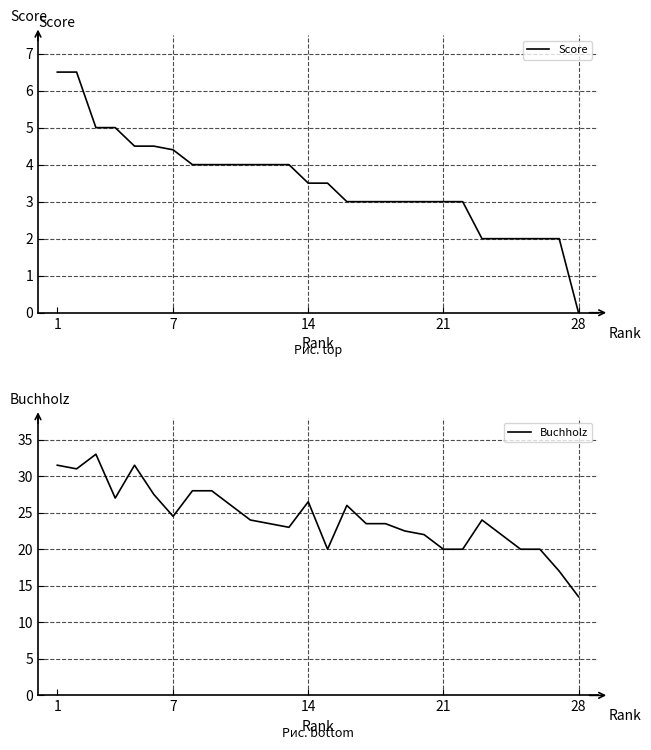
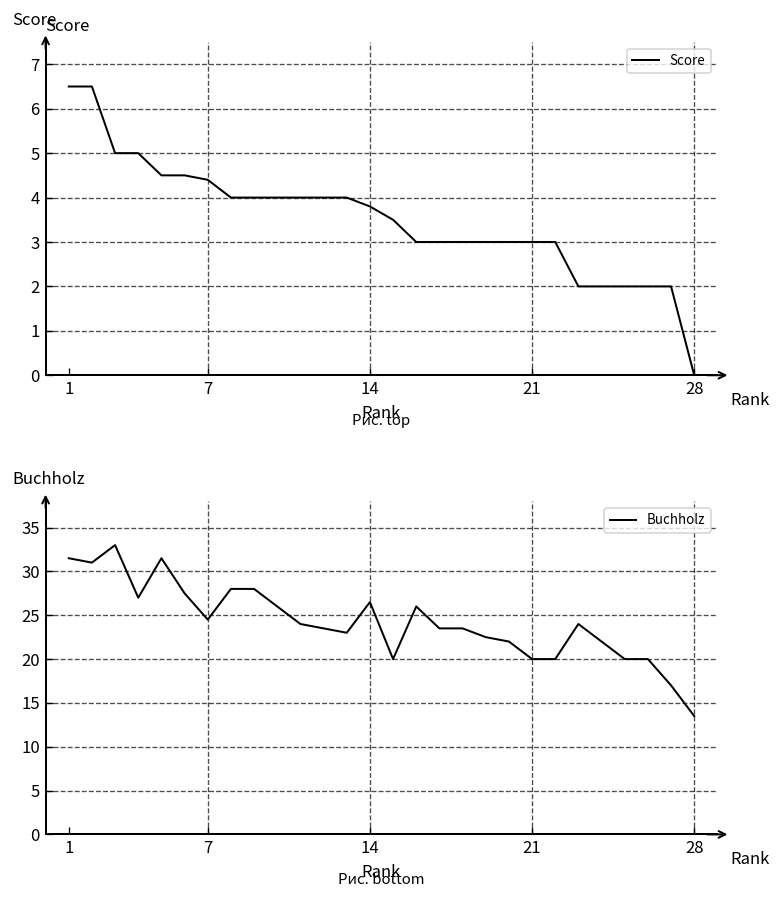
Рис. top, 14: 3.5 -> 3.8
